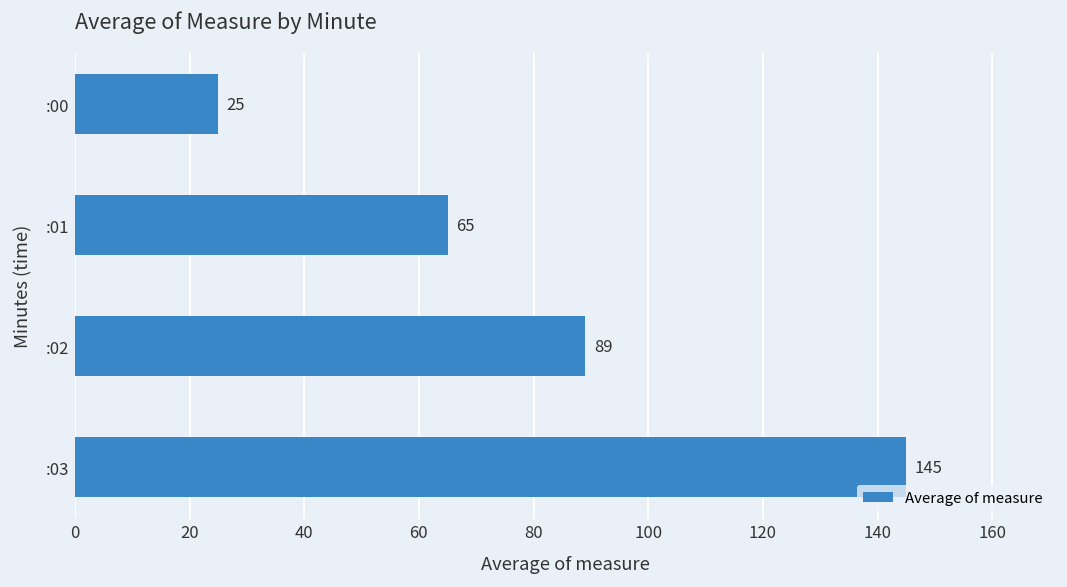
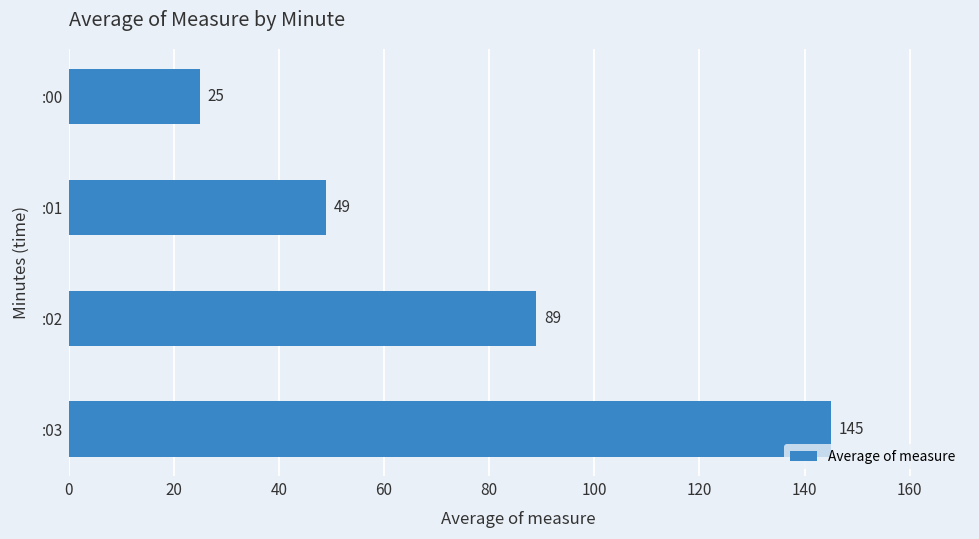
:01: 65 -> 49
